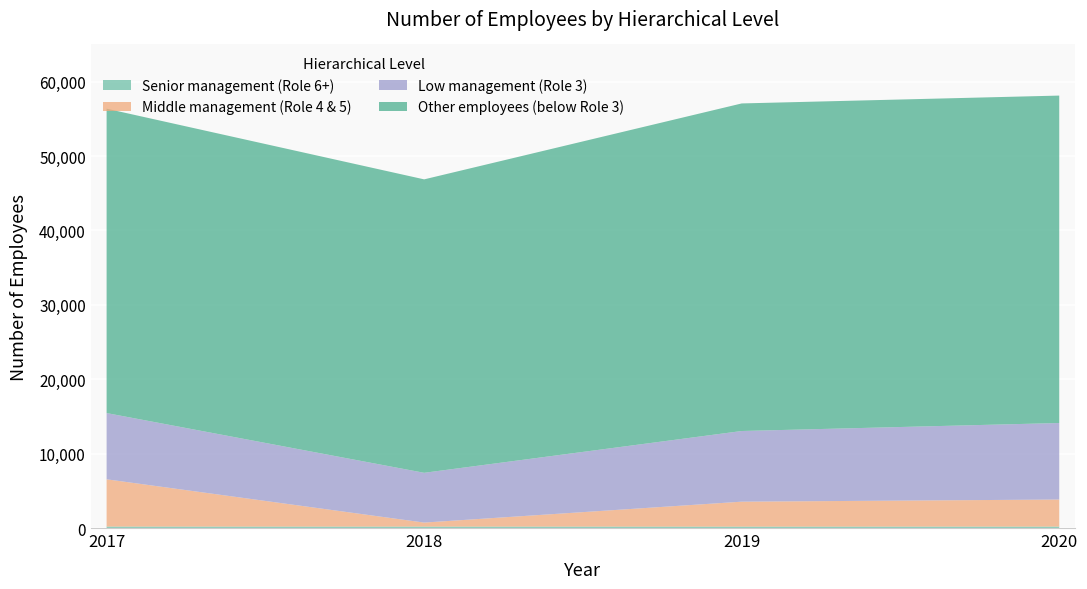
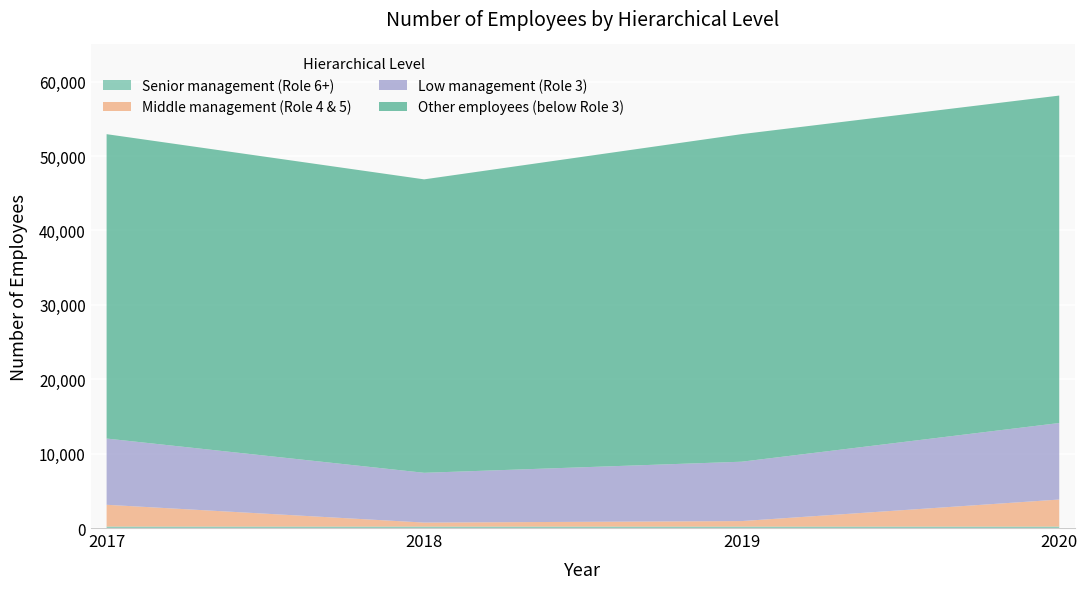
Middle management (Role 4 & 5), 2017: 6,000 -> 3,000
Middle management (Role 4 & 5), 2019: 3,000 -> 1,000
Low management (Role 3), 2019: 9,000 -> 8,000
